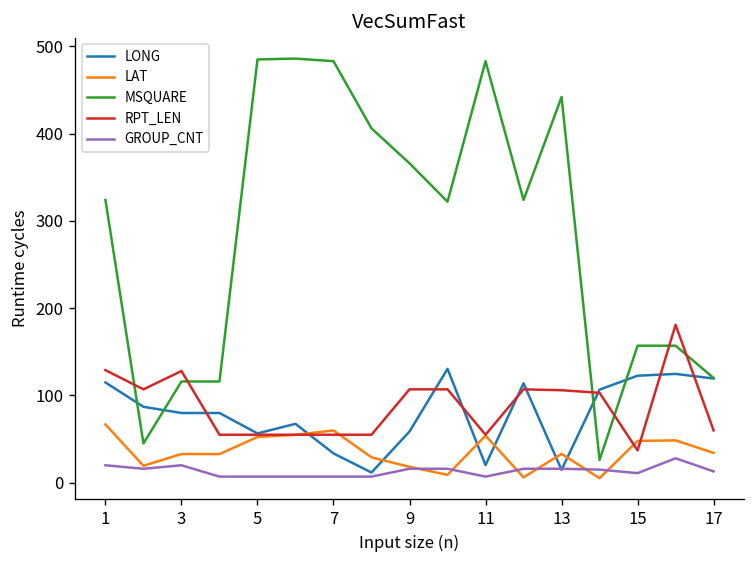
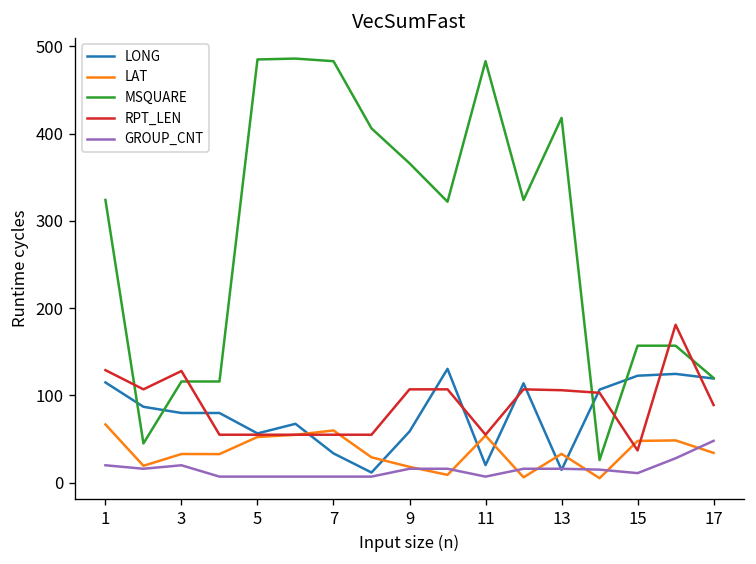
MSQUARE, 13: 440 -> 420
RPT_LEN, 17: 60 -> 90
GROUP_CNT, 17: 10 -> 50
